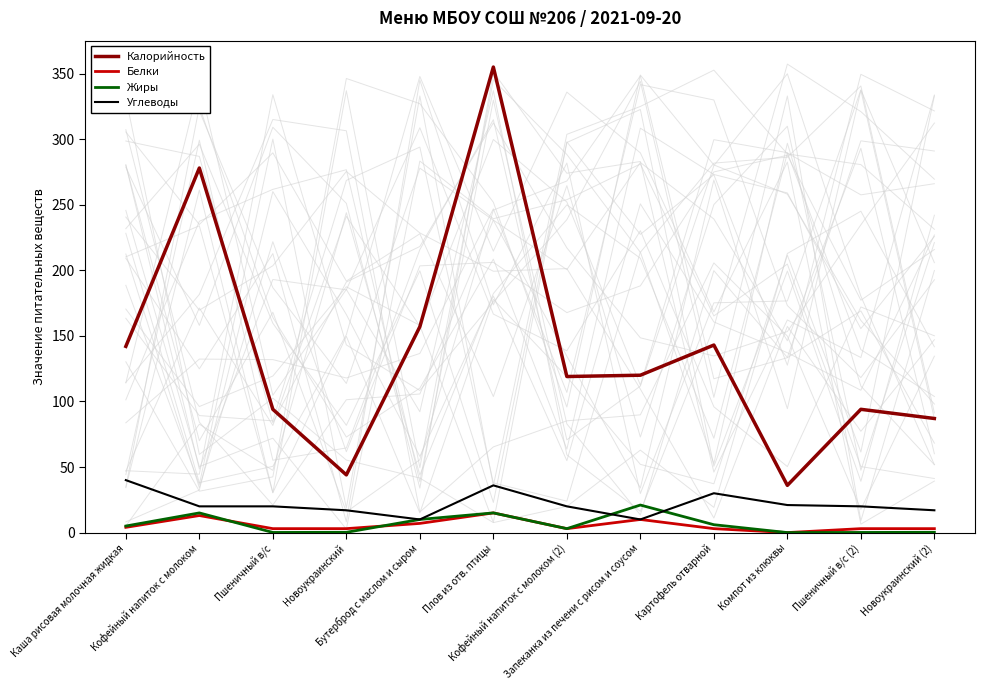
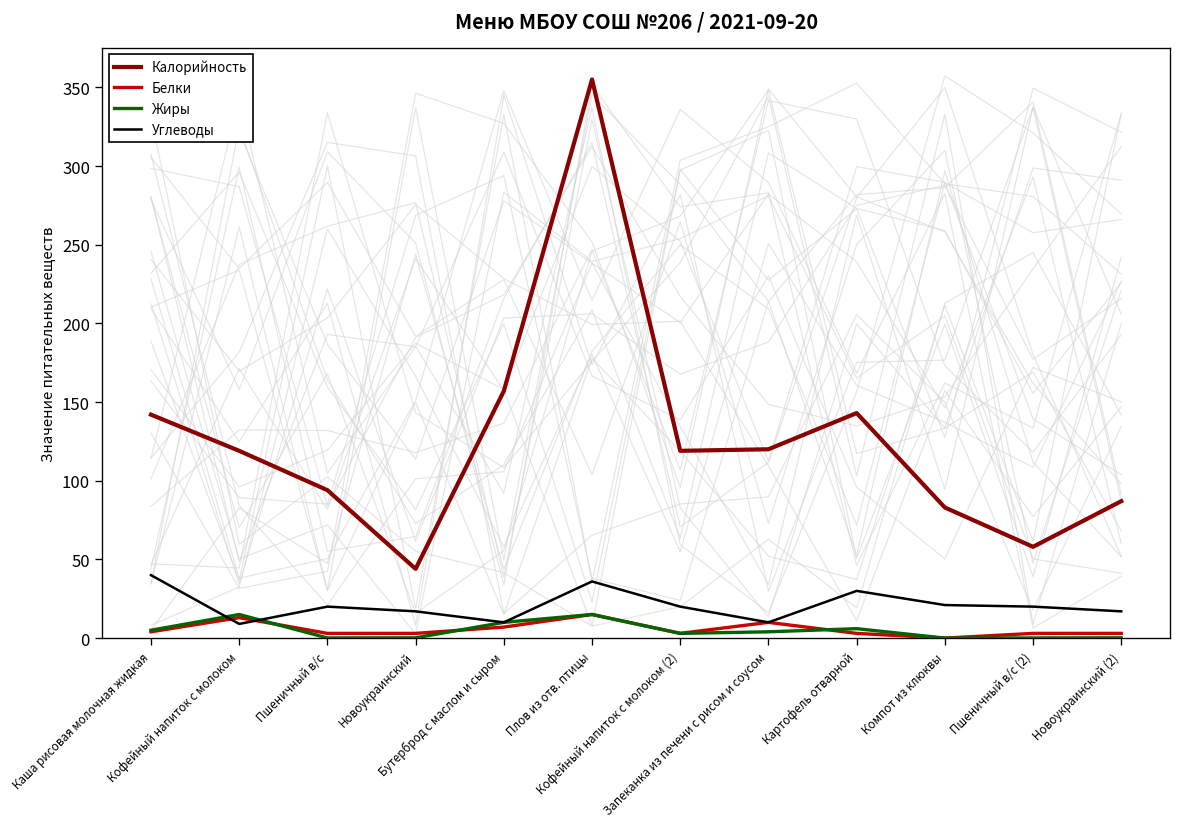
Калорийность, Кофейный напиток с молоком: 278 -> 119
Углеводы, Кофейный напиток с молоком: 20 -> 9
Жиры, Запеканка из печени с рисом и соусом: 21 -> 4
Калорийность, Компот из клюквы: 36 -> 83
Калорийность, Пшеничный в/с (2): 94 -> 58
